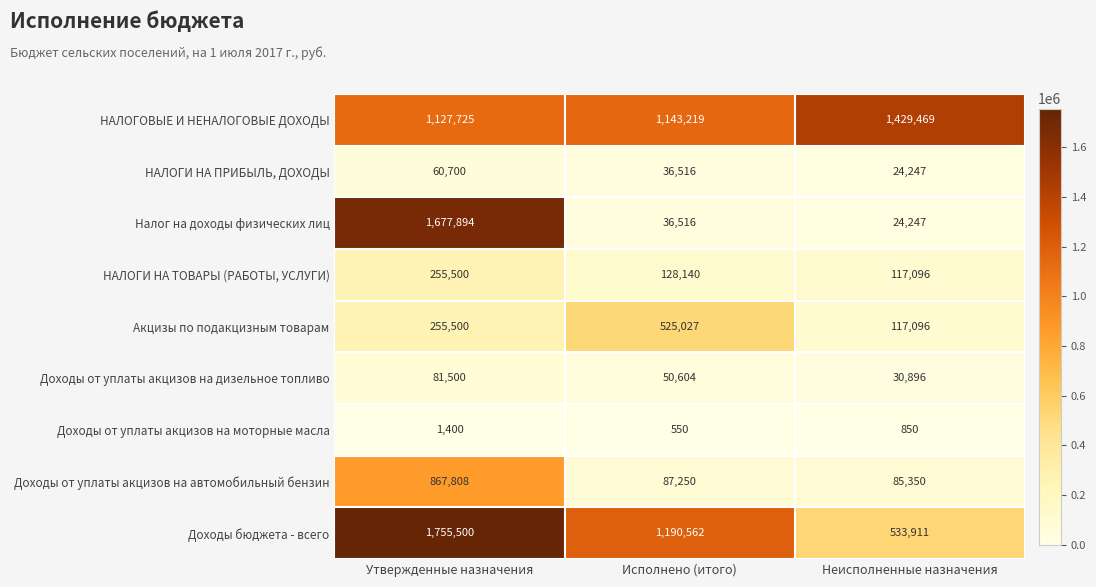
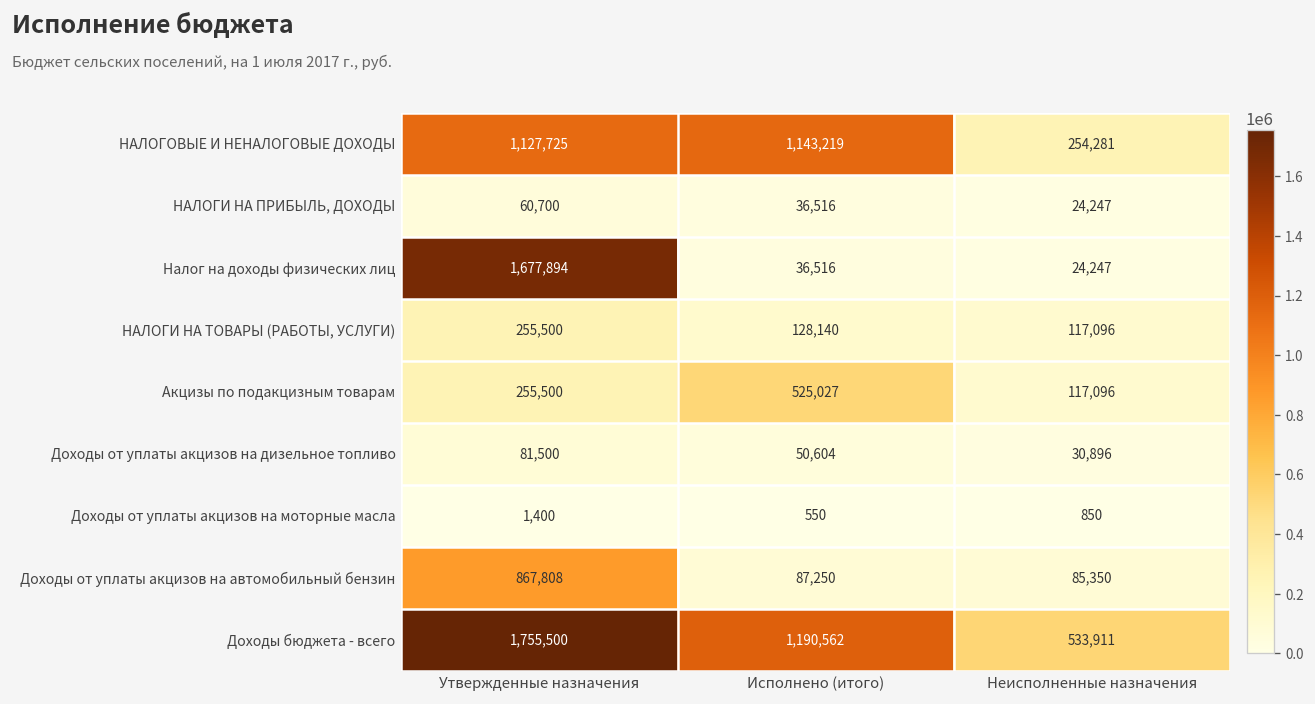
НАЛОГОВЫЕ И НЕНАЛОГОВЫЕ ДОХОДЫ, Неисполненные назначения: 1,429,469 -> 254,281
